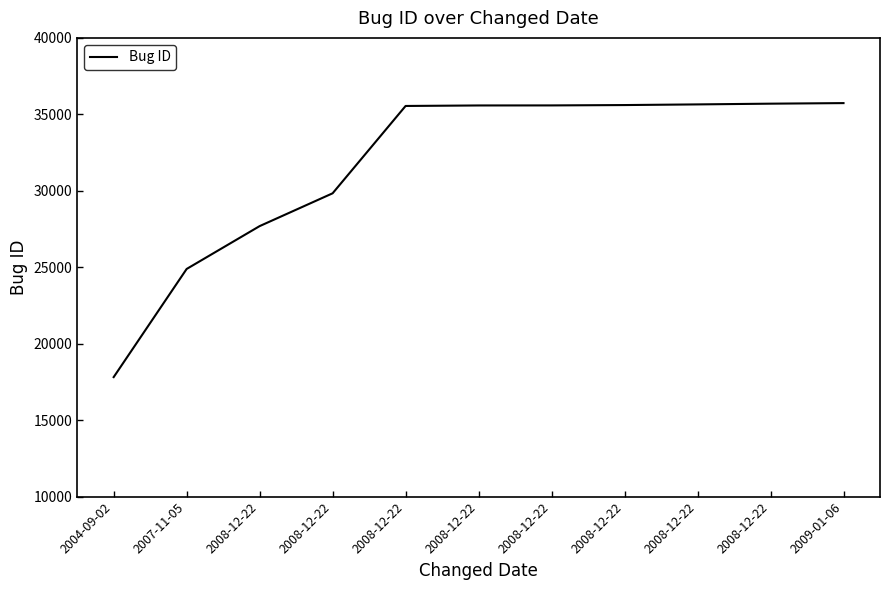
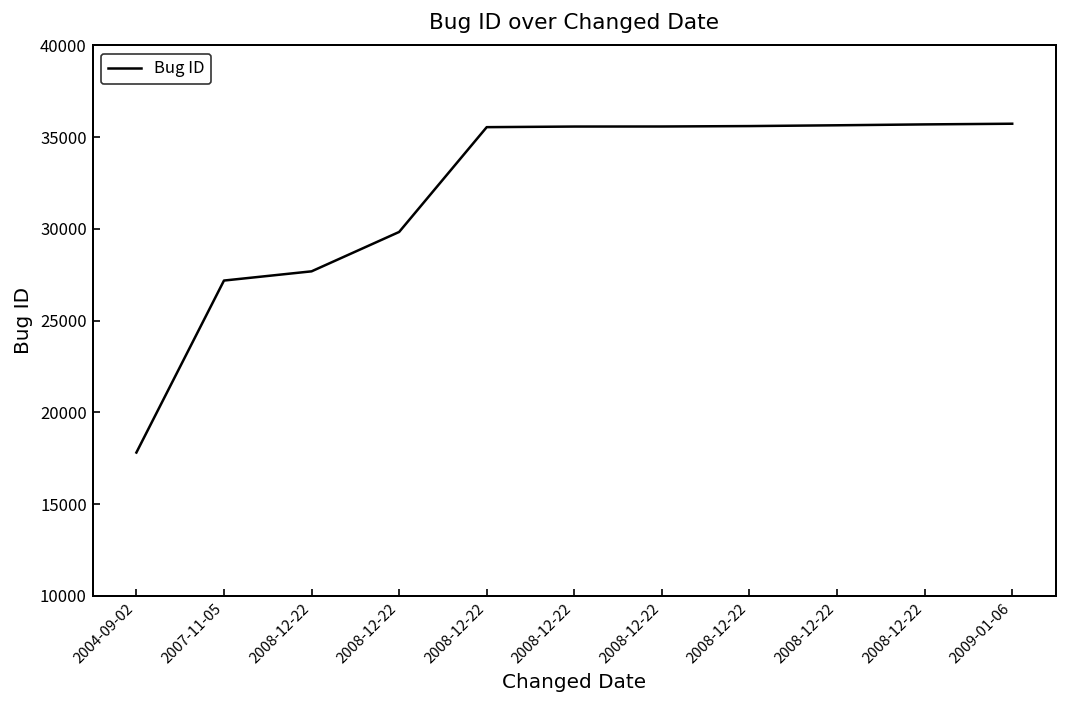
2007-11-05: 24900 -> 27200
